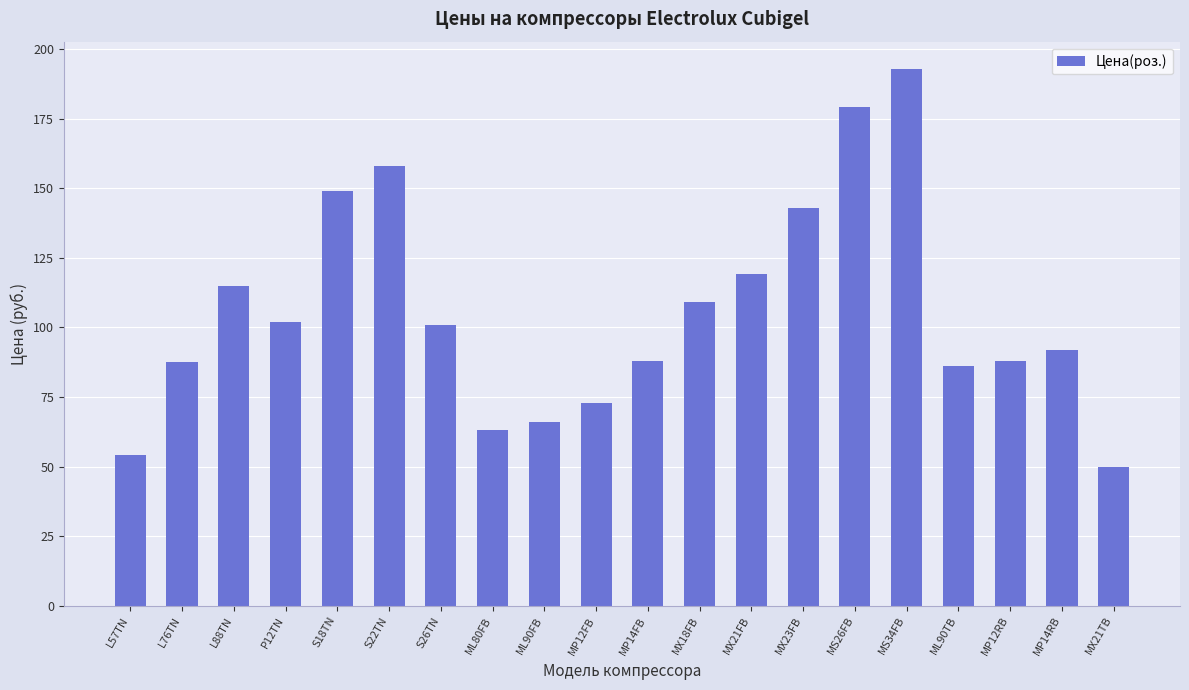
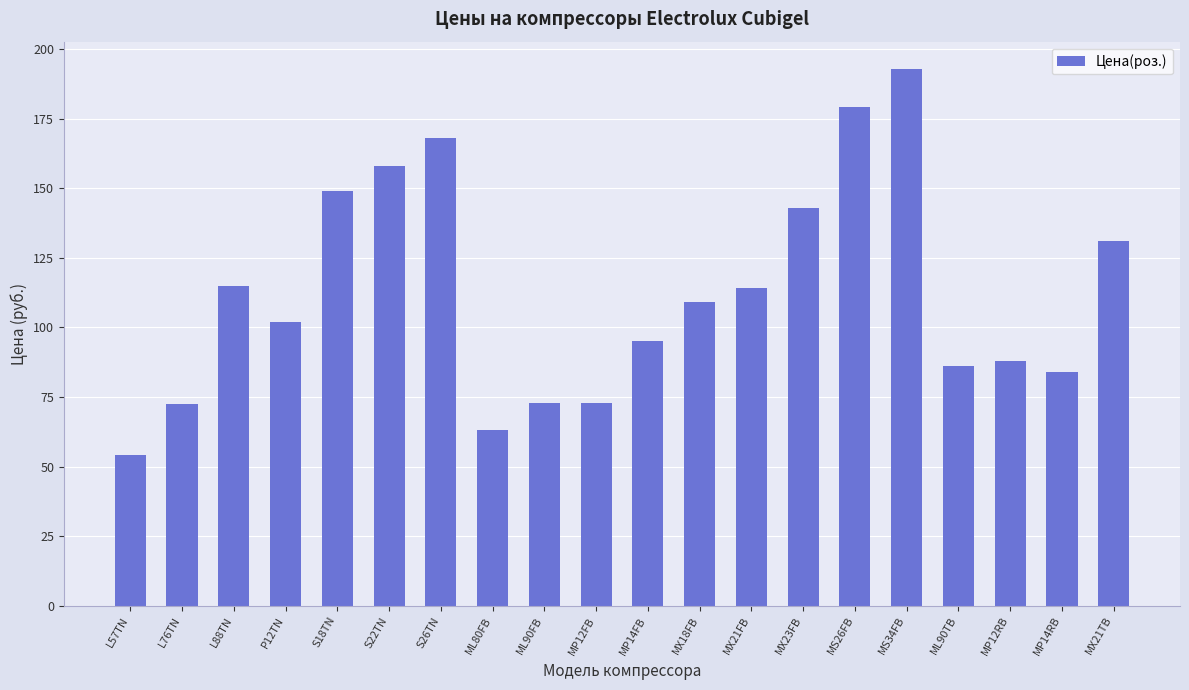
L76TN: 88 -> 73
S26TN: 101 -> 168
ML90FB: 66 -> 73
MP14FB: 88 -> 95
MX21FB: 119 -> 114
MP14RB: 92 -> 84
MX21TB: 50 -> 131
